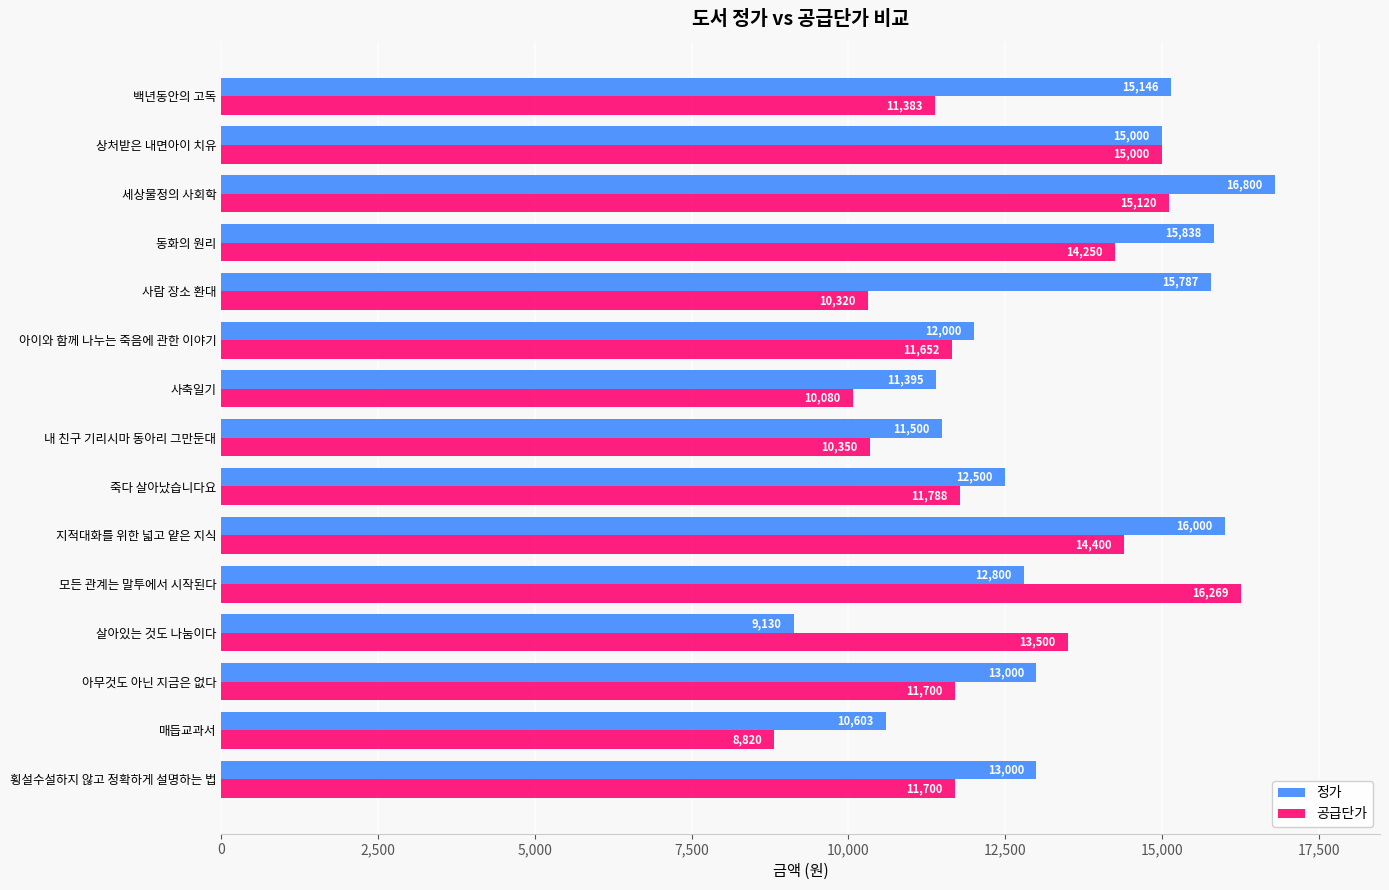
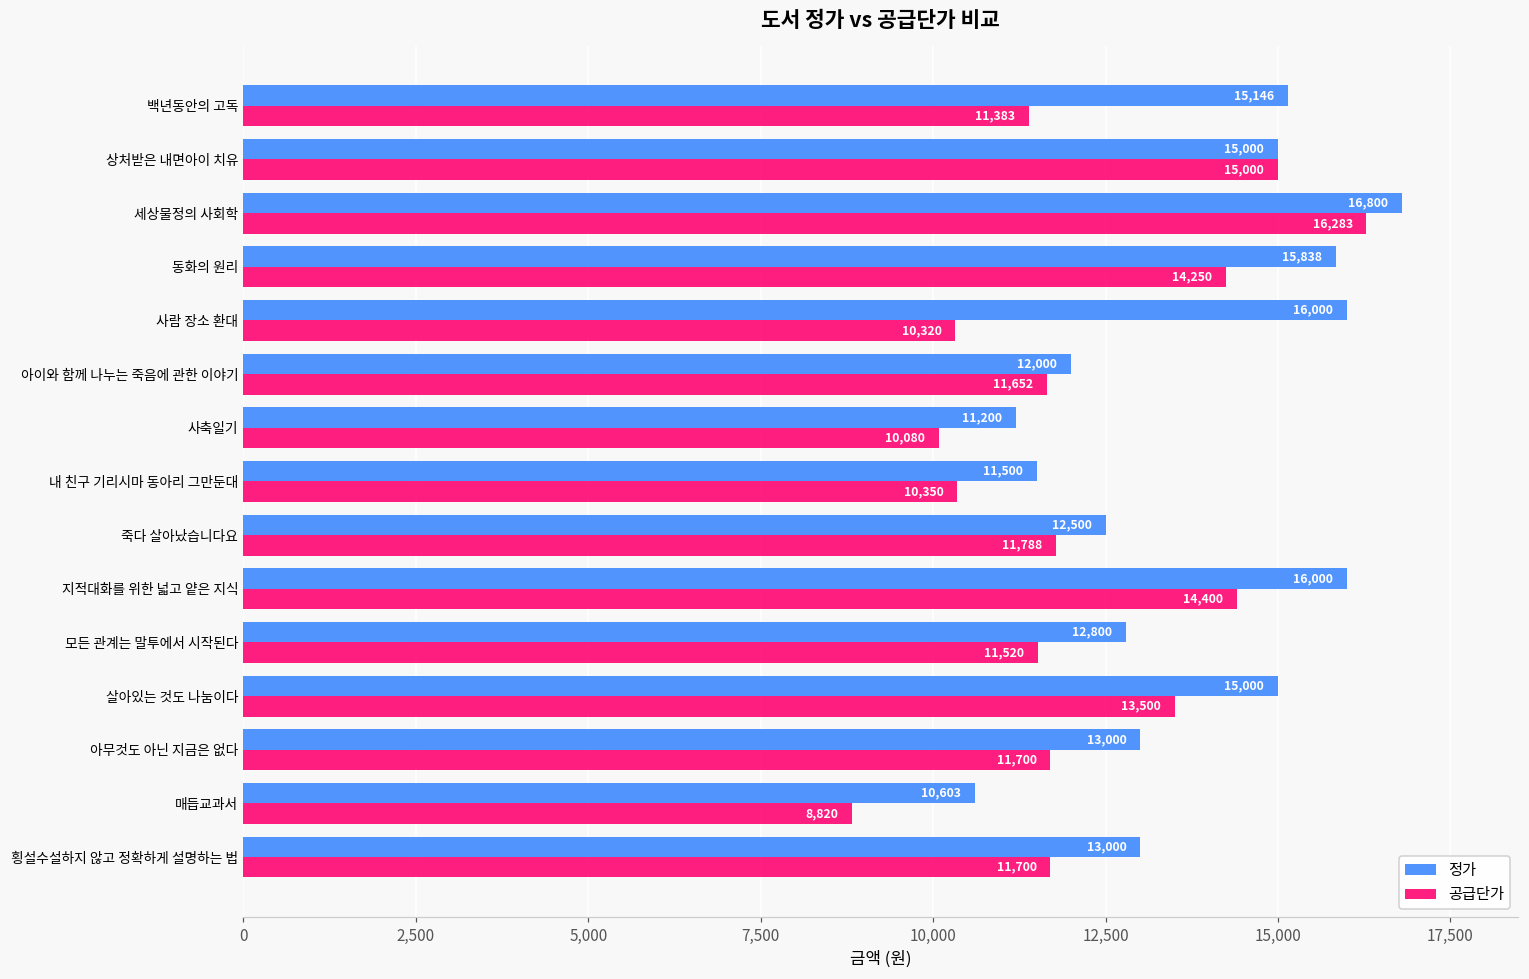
공급단가, 세상물정의 사회학: 15,120 -> 16,283
정가, 사람 장소 환대: 15,787 -> 16,000
정가, 사축일기: 11,395 -> 11,200
공급단가, 모든 관계는 말투에서 시작된다: 16,269 -> 11,520
정가, 살아있는 것도 나눔이다: 9,130 -> 15,000
